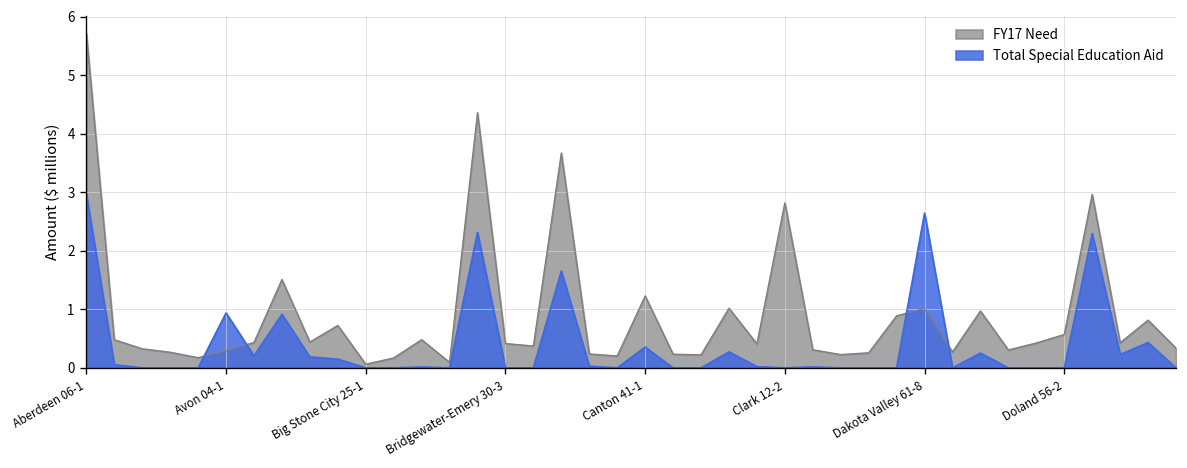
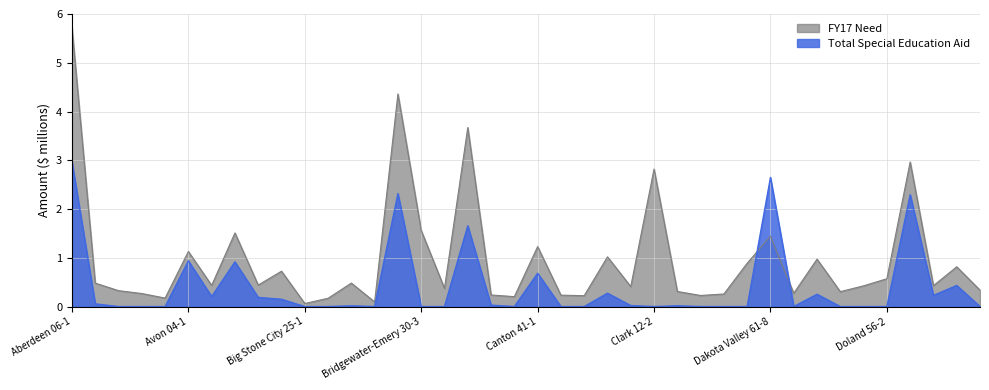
FY17 Need, Avon 04-1: 0.3 -> 1.1
FY17 Need, Bridgewater-Emery 30-3: 0.4 -> 1.6
Total Special Education Aid, Canton 41-1: 0.4 -> 0.7
FY17 Need, Dakota Valley 61-8: 1.0 -> 1.4
